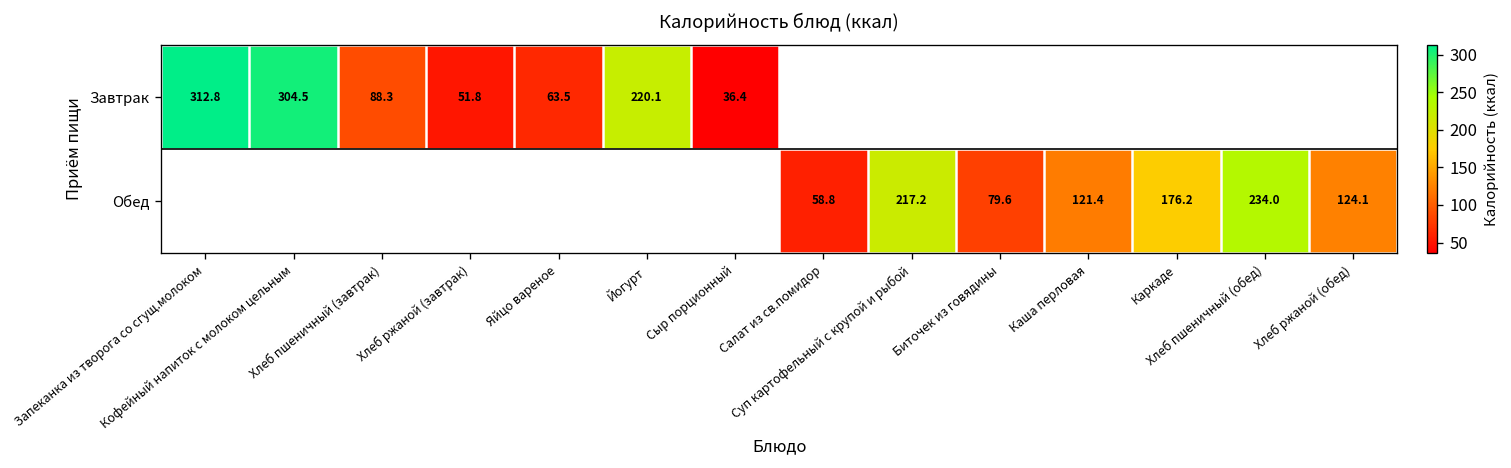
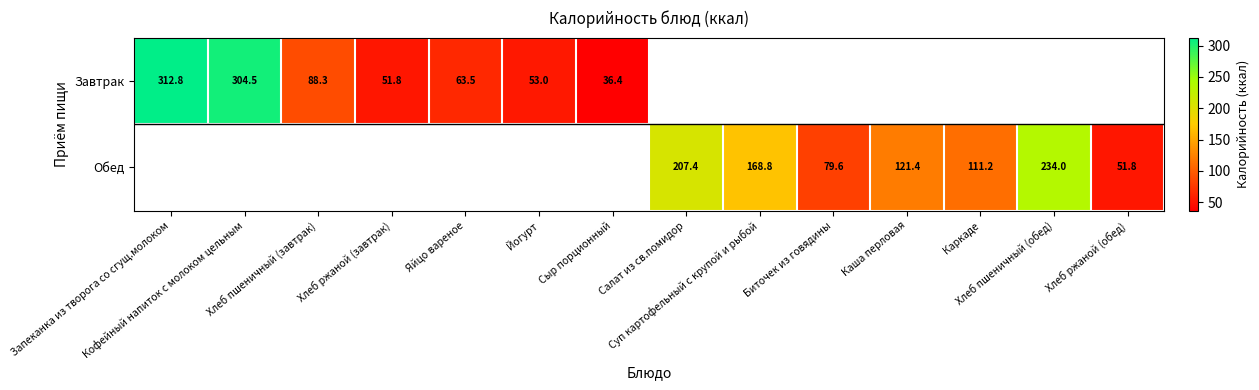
Завтрак, Йогурт: 220.1 -> 53.0
Обед, Салат из св.помидор: 58.8 -> 207.4
Обед, Суп картофельный с крупой и рыбой: 217.2 -> 168.8
Обед, Каркаде: 176.2 -> 111.2
Обед, Хлеб ржаной (обед): 124.1 -> 51.8
